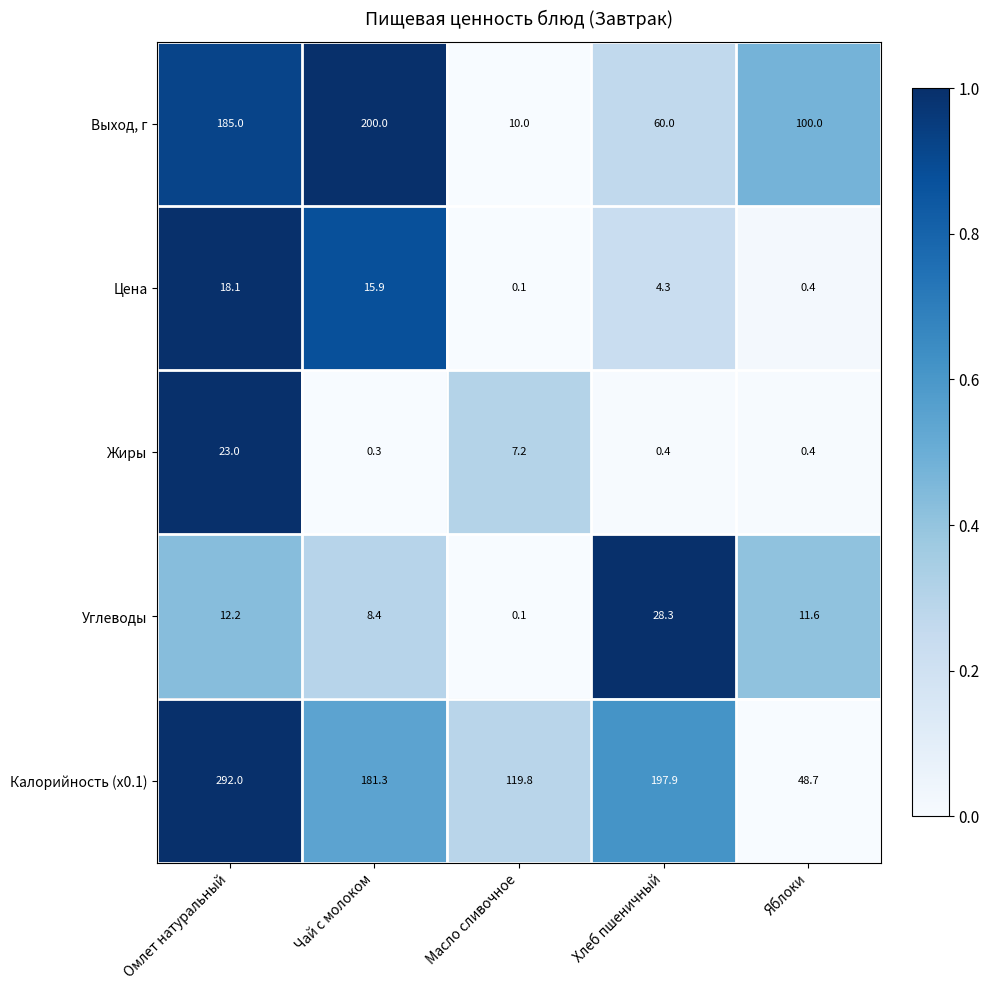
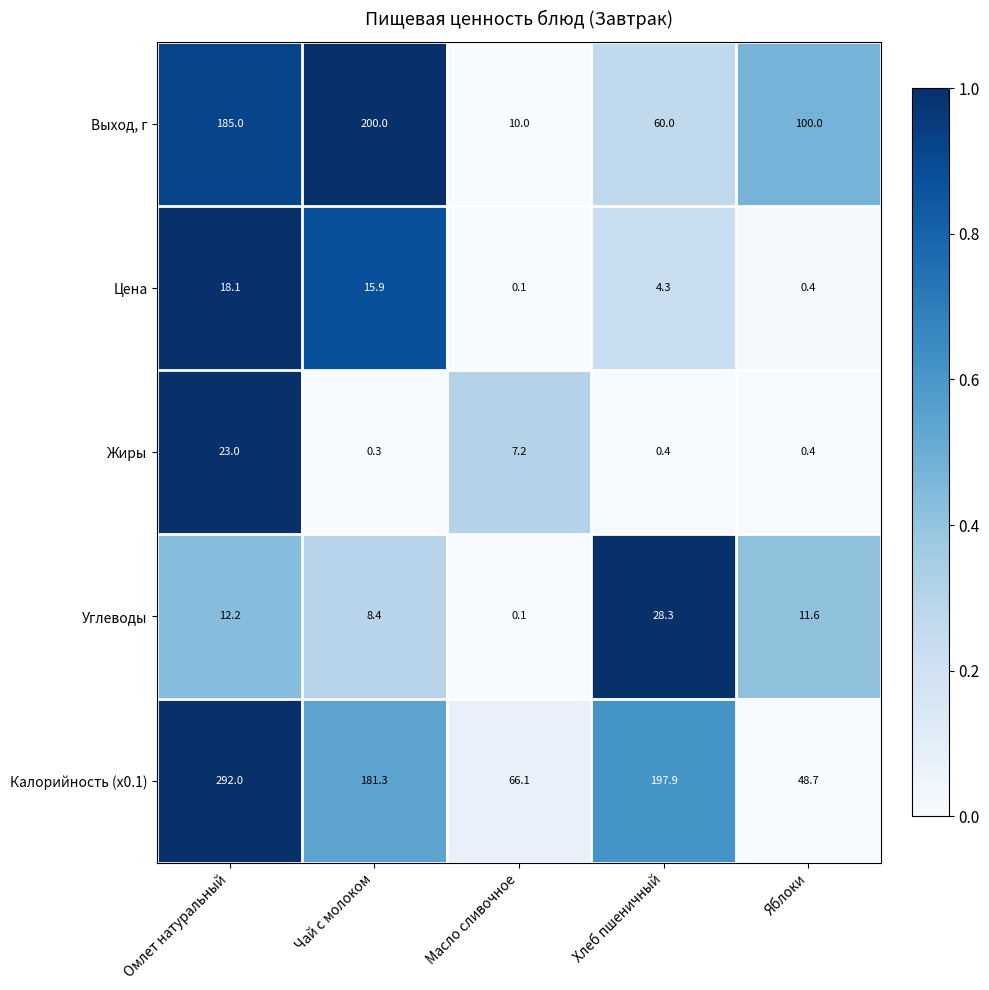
Калорийность (x0.1), Масло сливочное: 119.8 -> 66.1
